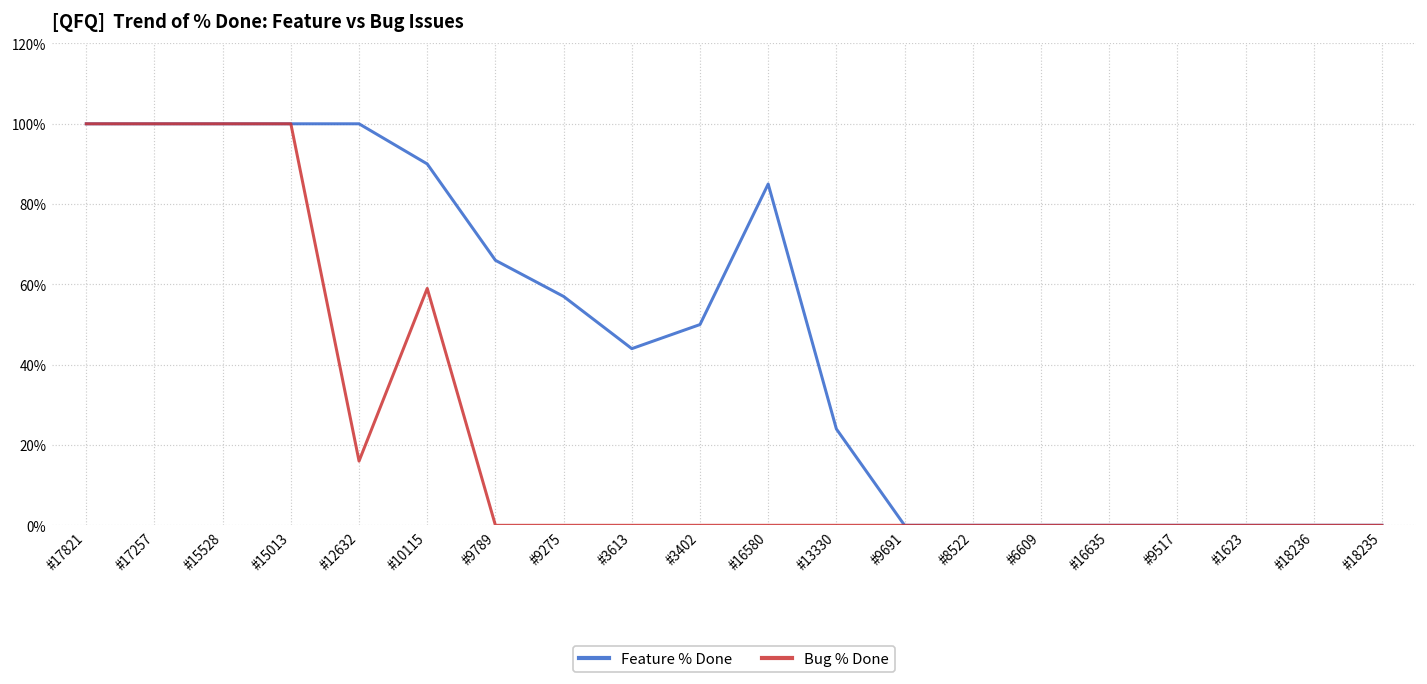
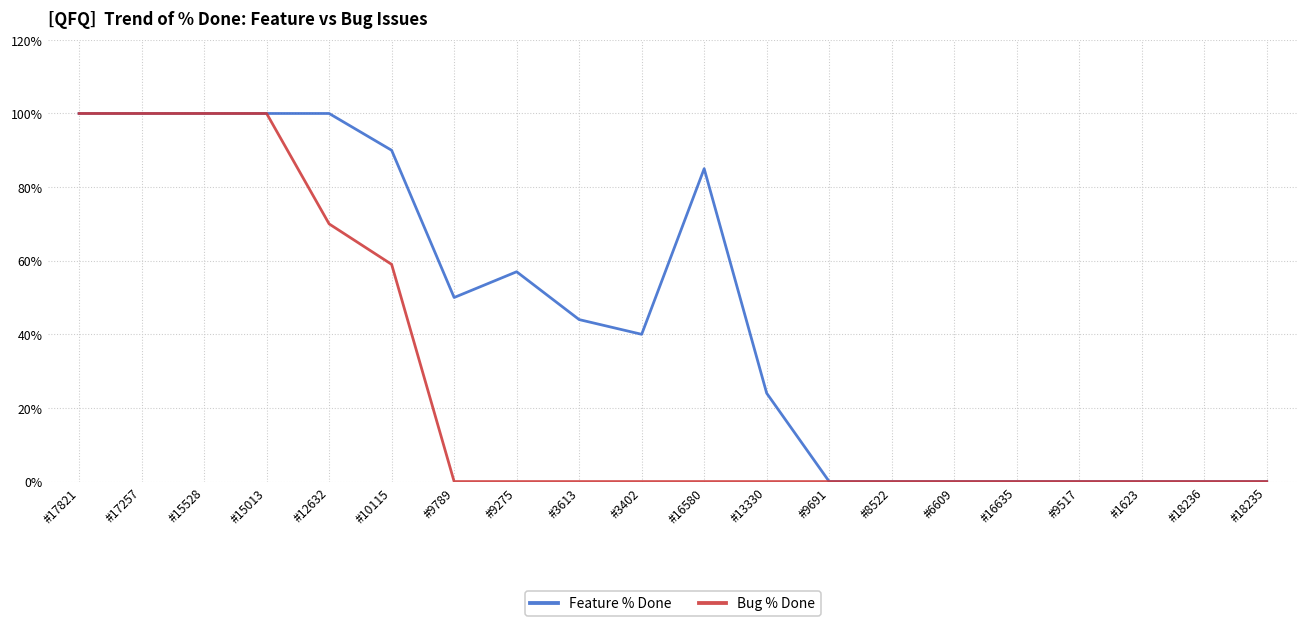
Bug % Done, #12632: 16% -> 70%
Feature % Done, #9789: 66% -> 50%
Feature % Done, #3402: 50% -> 40%
